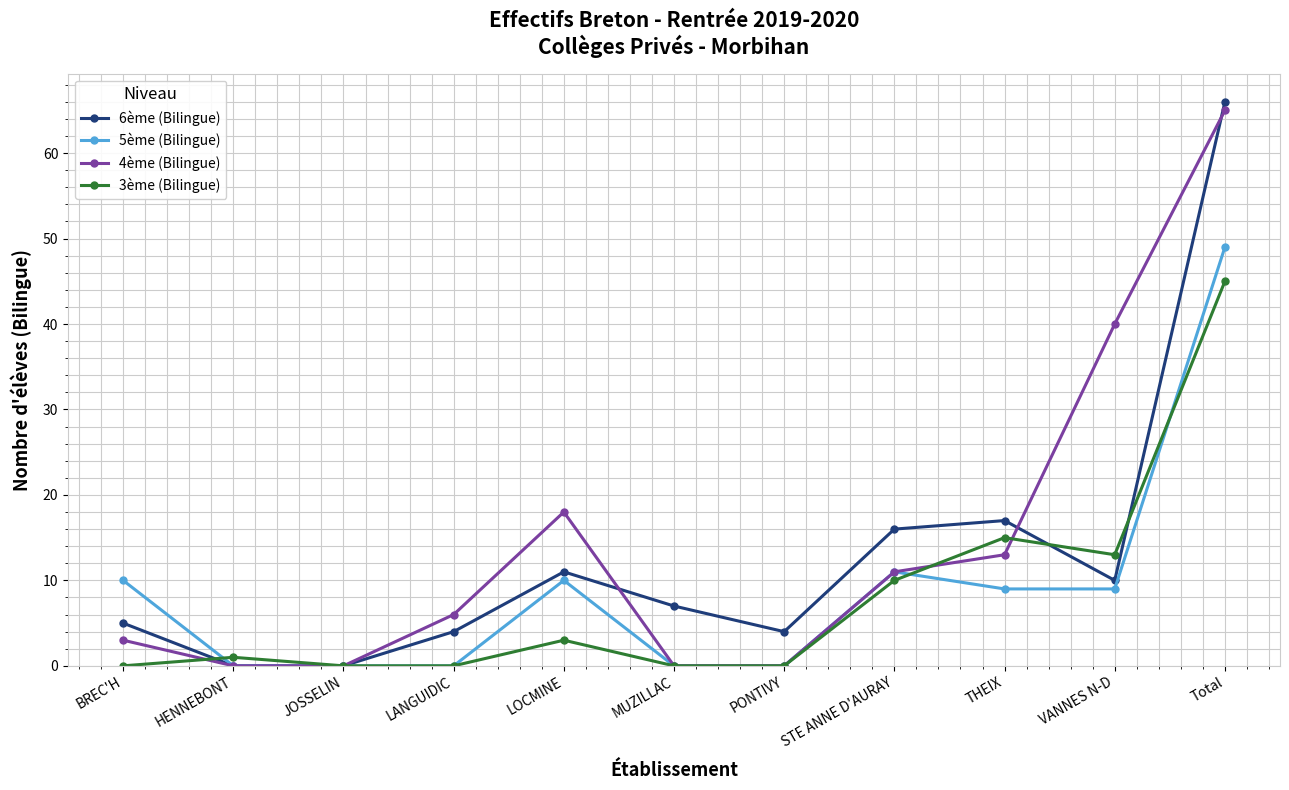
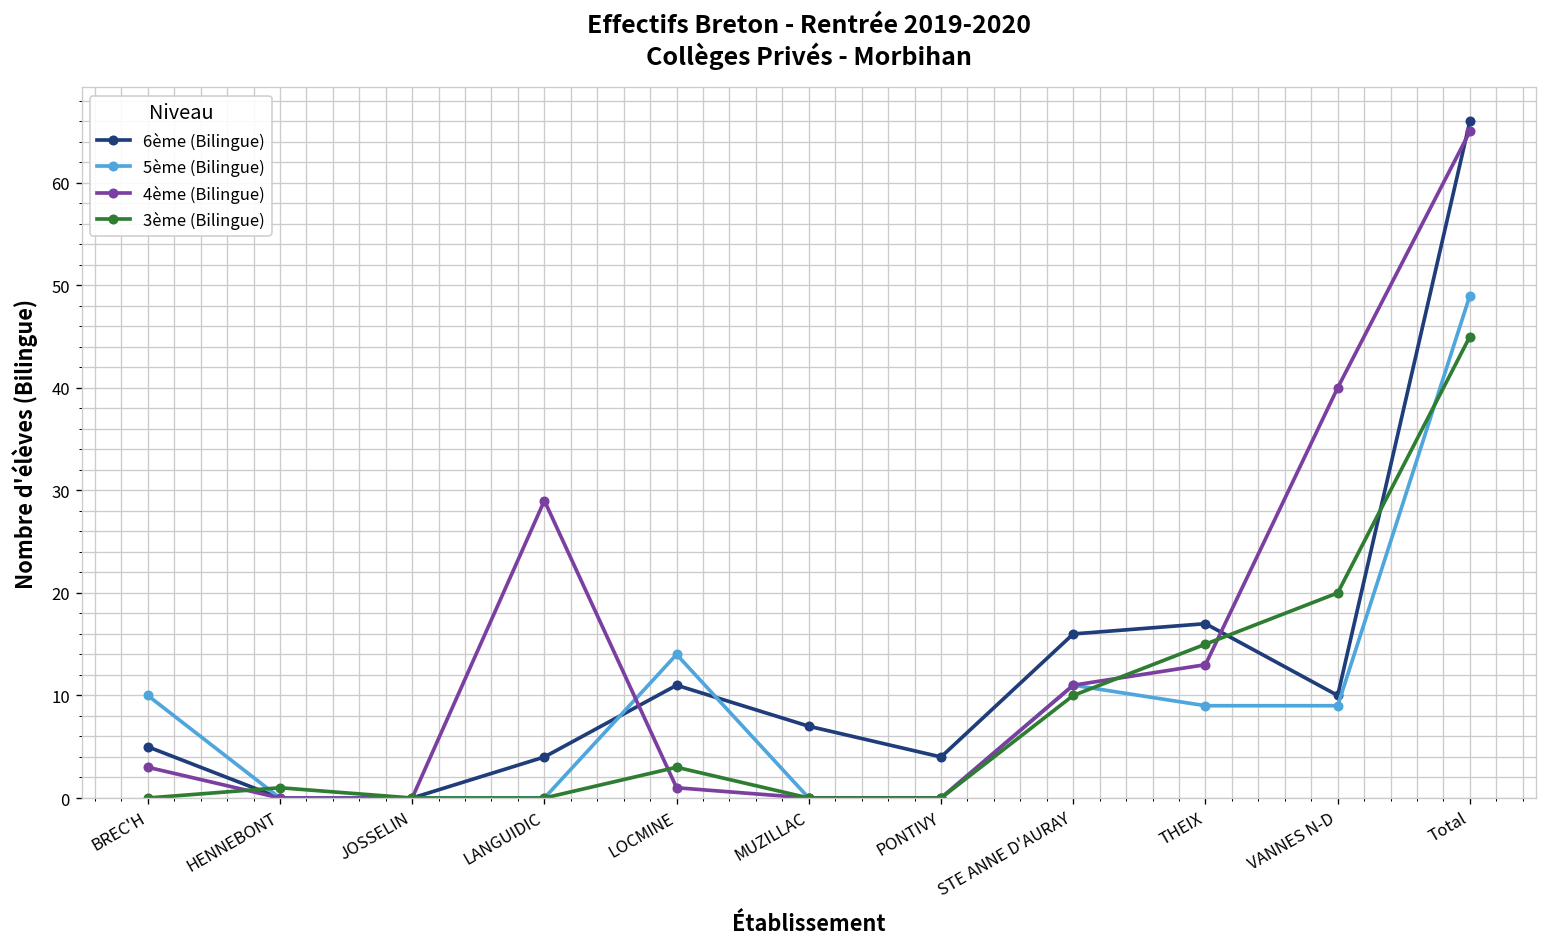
4ème (Bilingue), LANGUIDIC: 6 -> 29
5ème (Bilingue), LOCMINE: 10 -> 14
4ème (Bilingue), LOCMINE: 18 -> 1
3ème (Bilingue), VANNES N-D: 13 -> 20
